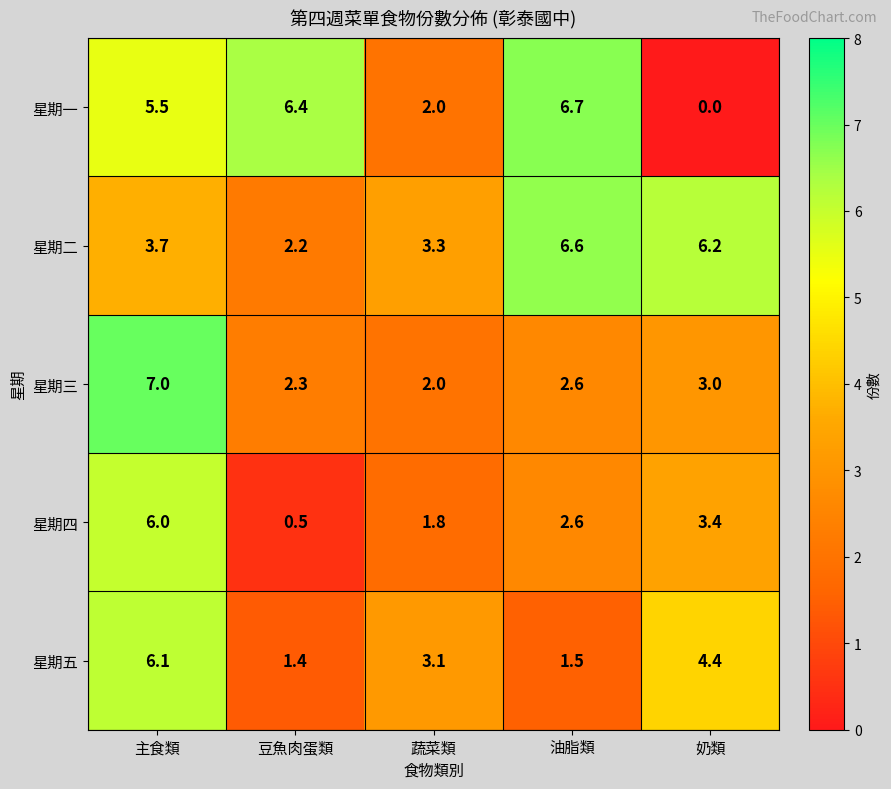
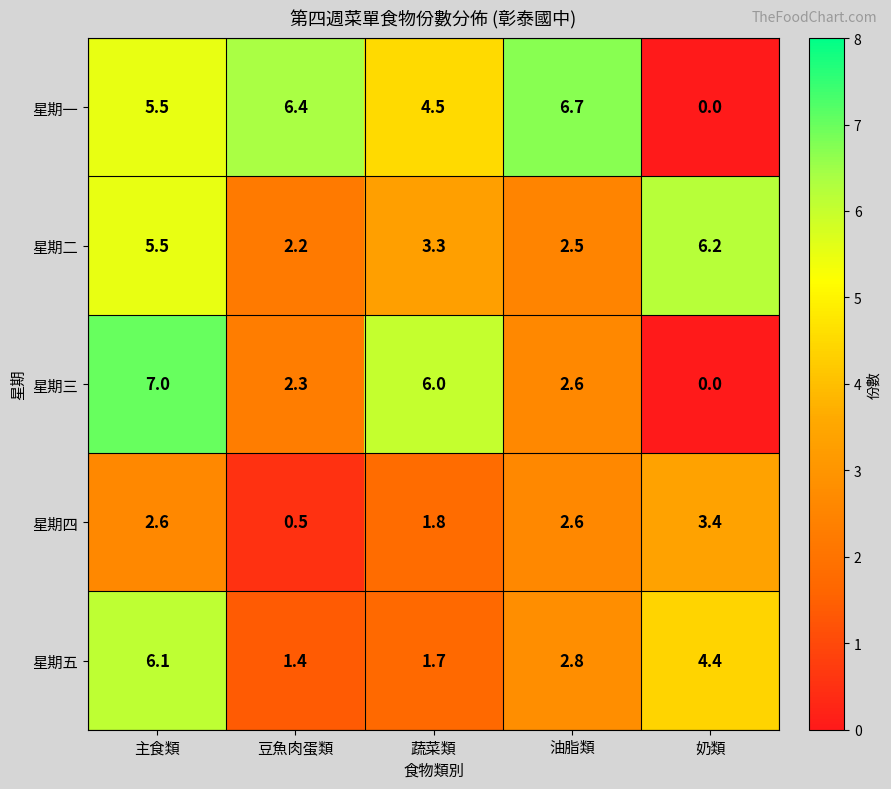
星期一, 蔬菜類: 2.0 -> 4.5
星期二, 主食類: 3.7 -> 5.5
星期二, 油脂類: 6.6 -> 2.5
星期三, 蔬菜類: 2.0 -> 6.0
星期三, 奶類: 3.0 -> 0.0
星期四, 主食類: 6.0 -> 2.6
星期五, 蔬菜類: 3.1 -> 1.7
星期五, 油脂類: 1.5 -> 2.8
